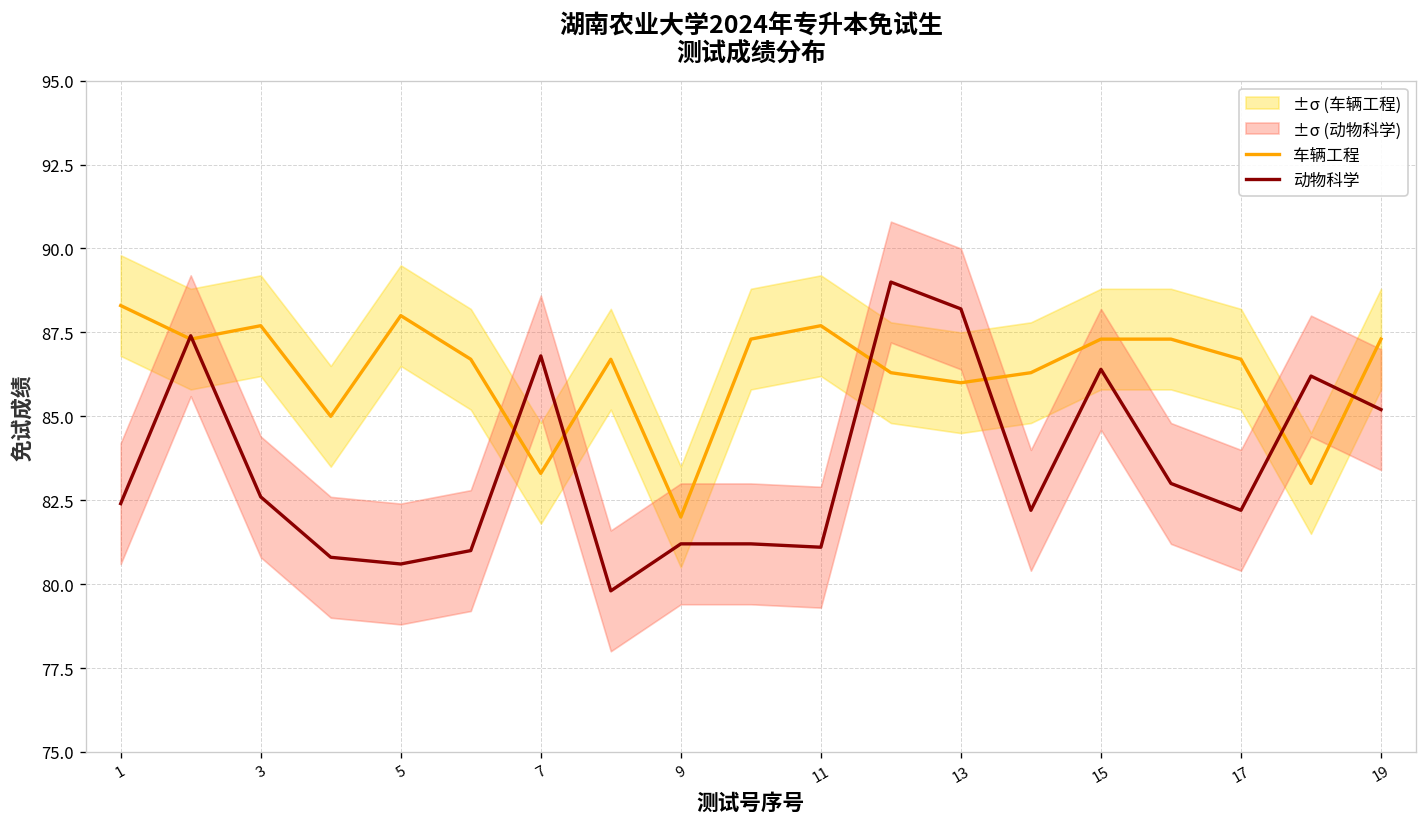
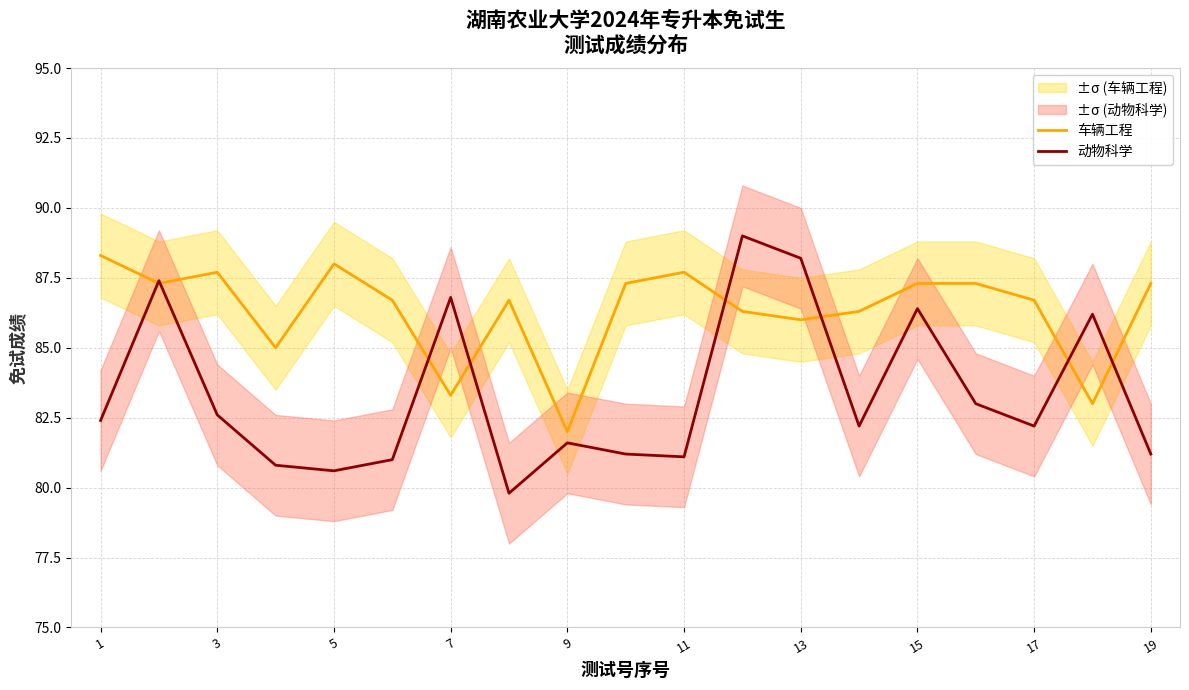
动物科学, 9: 81.2 -> 81.6
动物科学, 19: 85.2 -> 81.2
